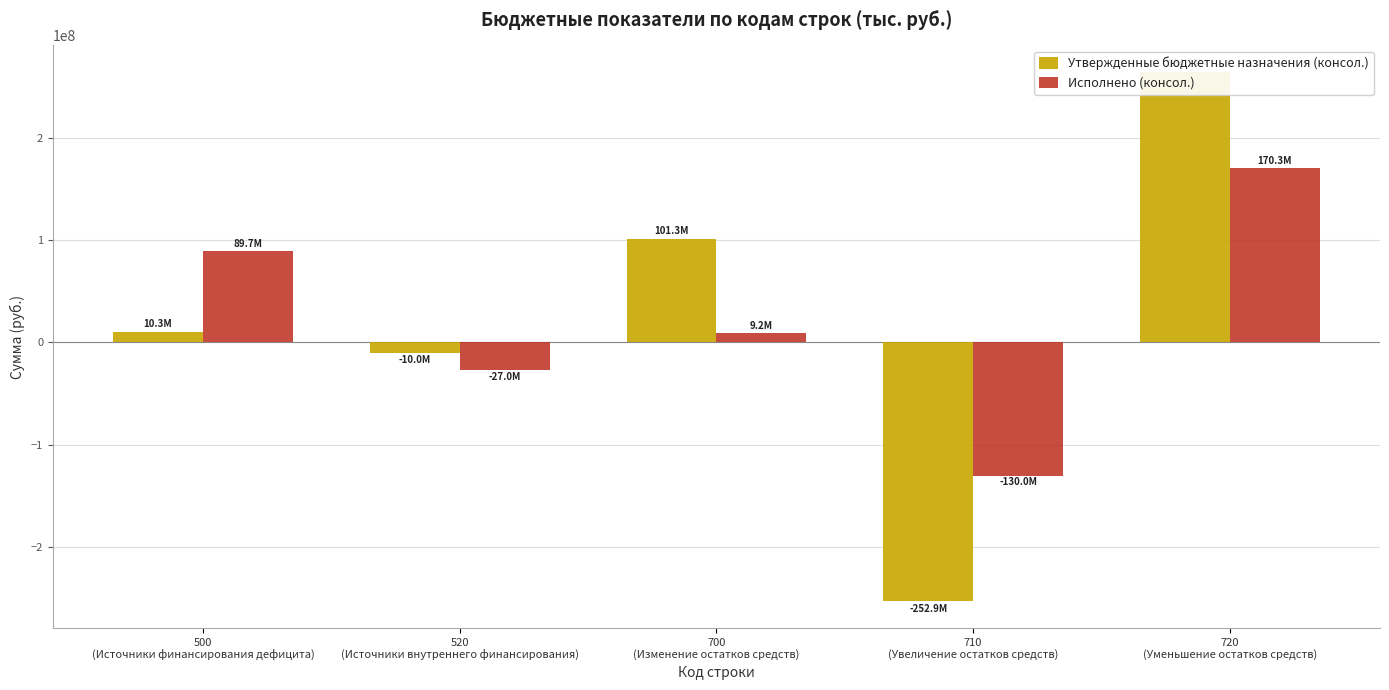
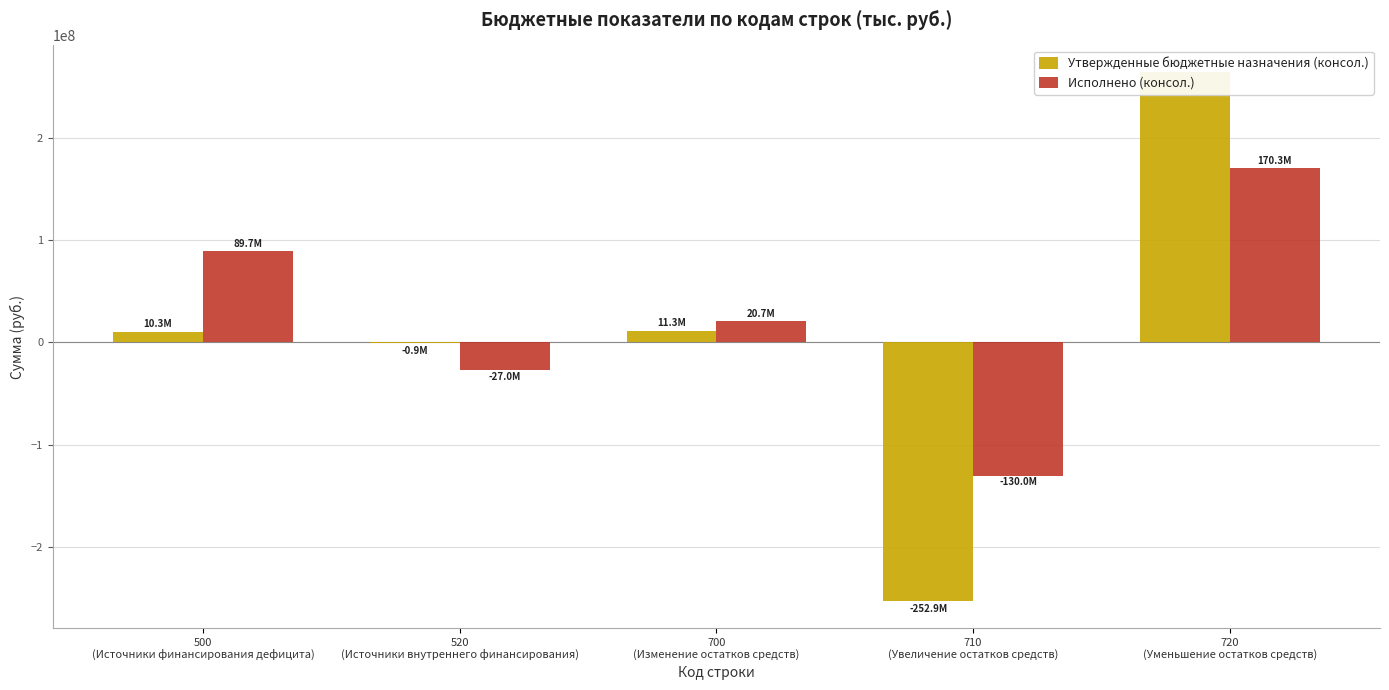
Утвержденные бюджетные назначения (консол.), 520 (Источники внутреннего финансирования): -10.0M -> -0.9M
Утвержденные бюджетные назначения (консол.), 700 (Изменение остатков средств): 101.3M -> 11.3M
Исполнено (консол.), 700 (Изменение остатков средств): 9.2M -> 20.7M
